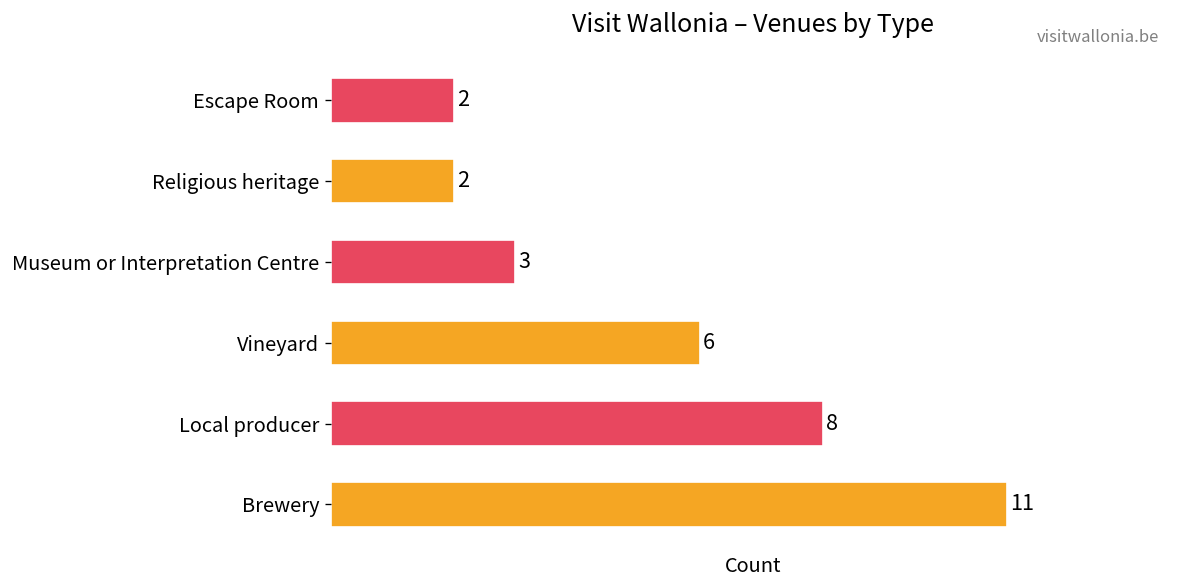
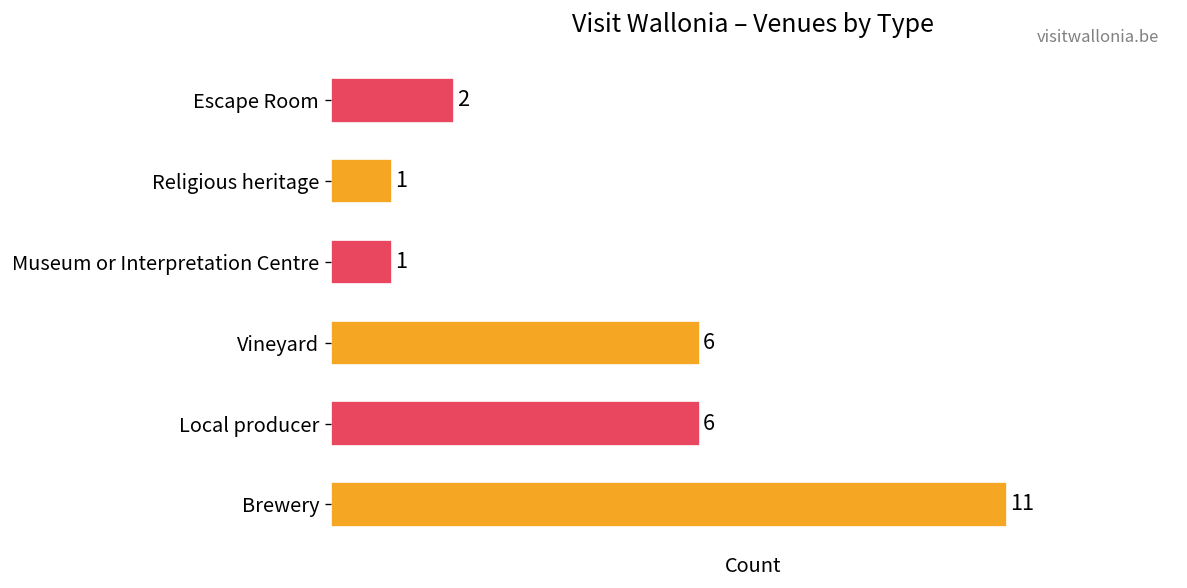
Religious heritage: 2 -> 1
Museum or Interpretation Centre: 3 -> 1
Local producer: 8 -> 6
